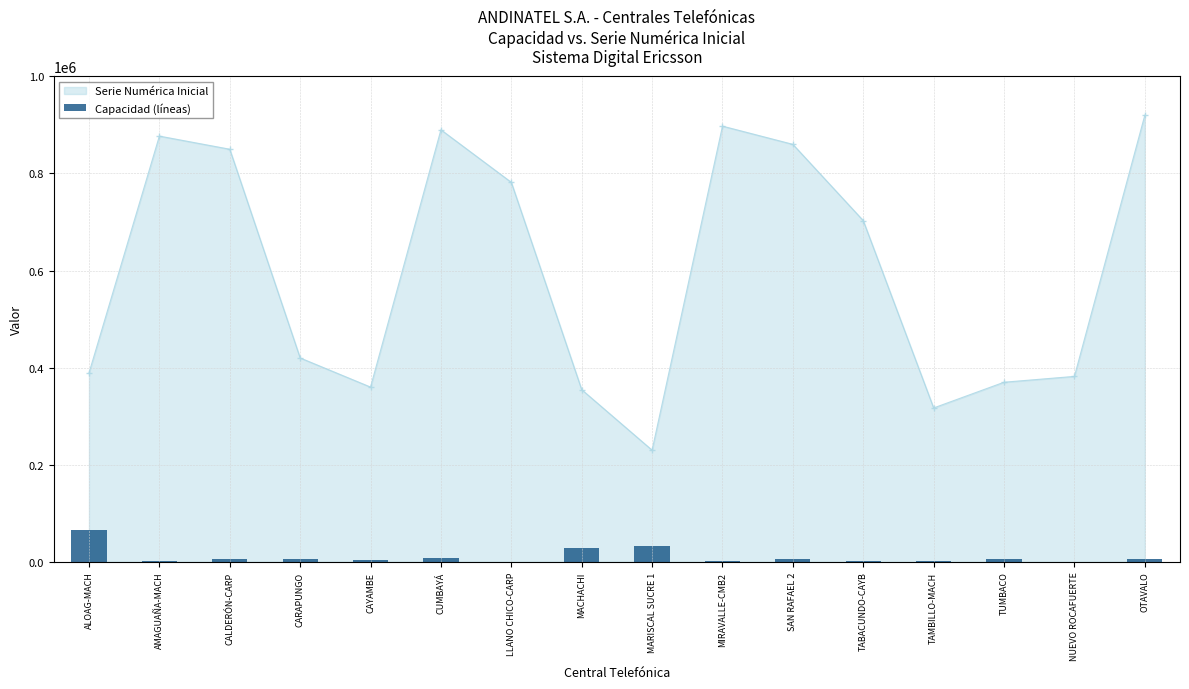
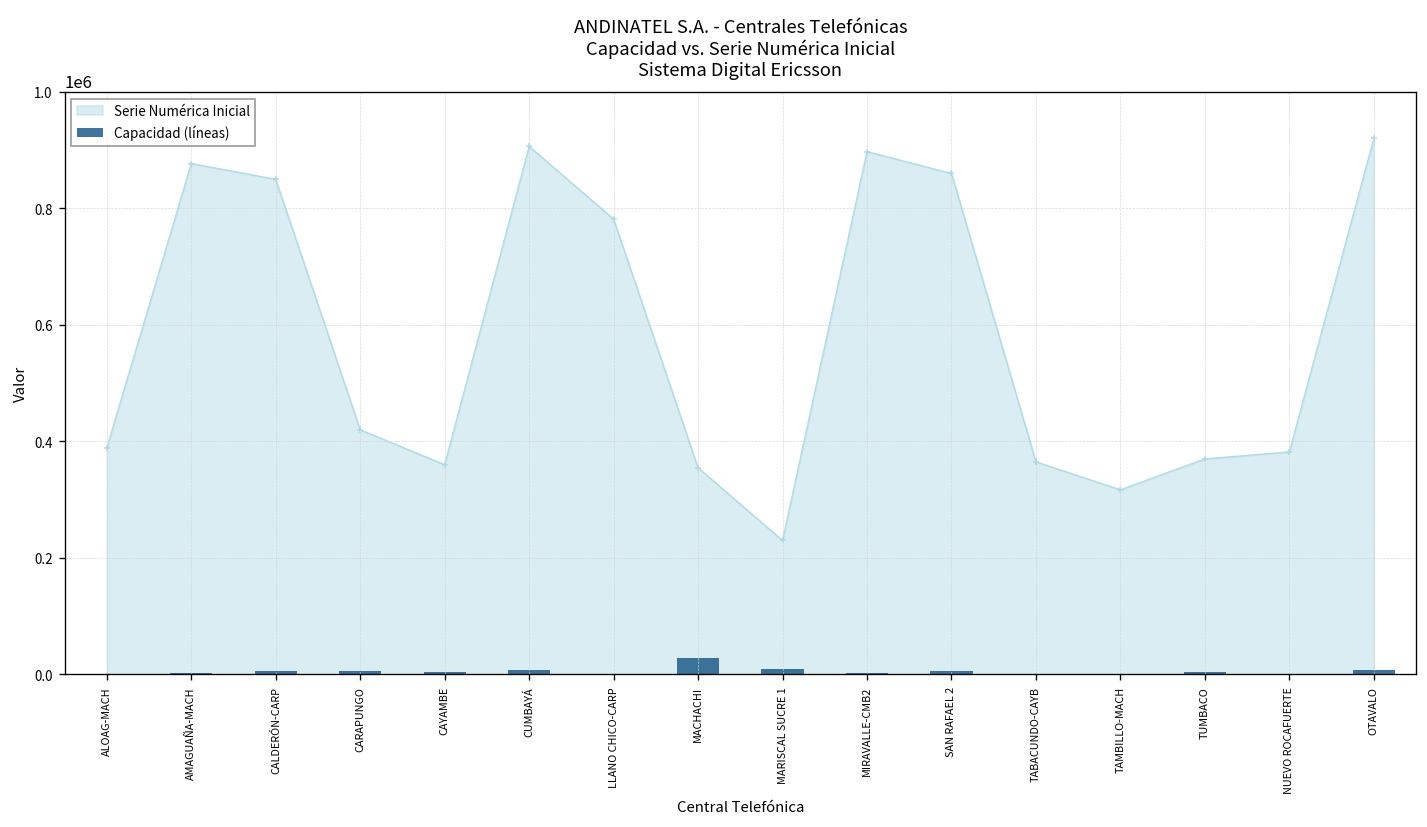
Capacidad (líneas), ALOAG-MACH: 60000 -> 0
Serie Numérica Inicial, CUMBAYÁ: 890000 -> 910000
Capacidad (líneas), MARISCAL SUCRE 1: 30000 -> 10000
Serie Numérica Inicial, TABACUNDO-CAYB: 700000 -> 370000
